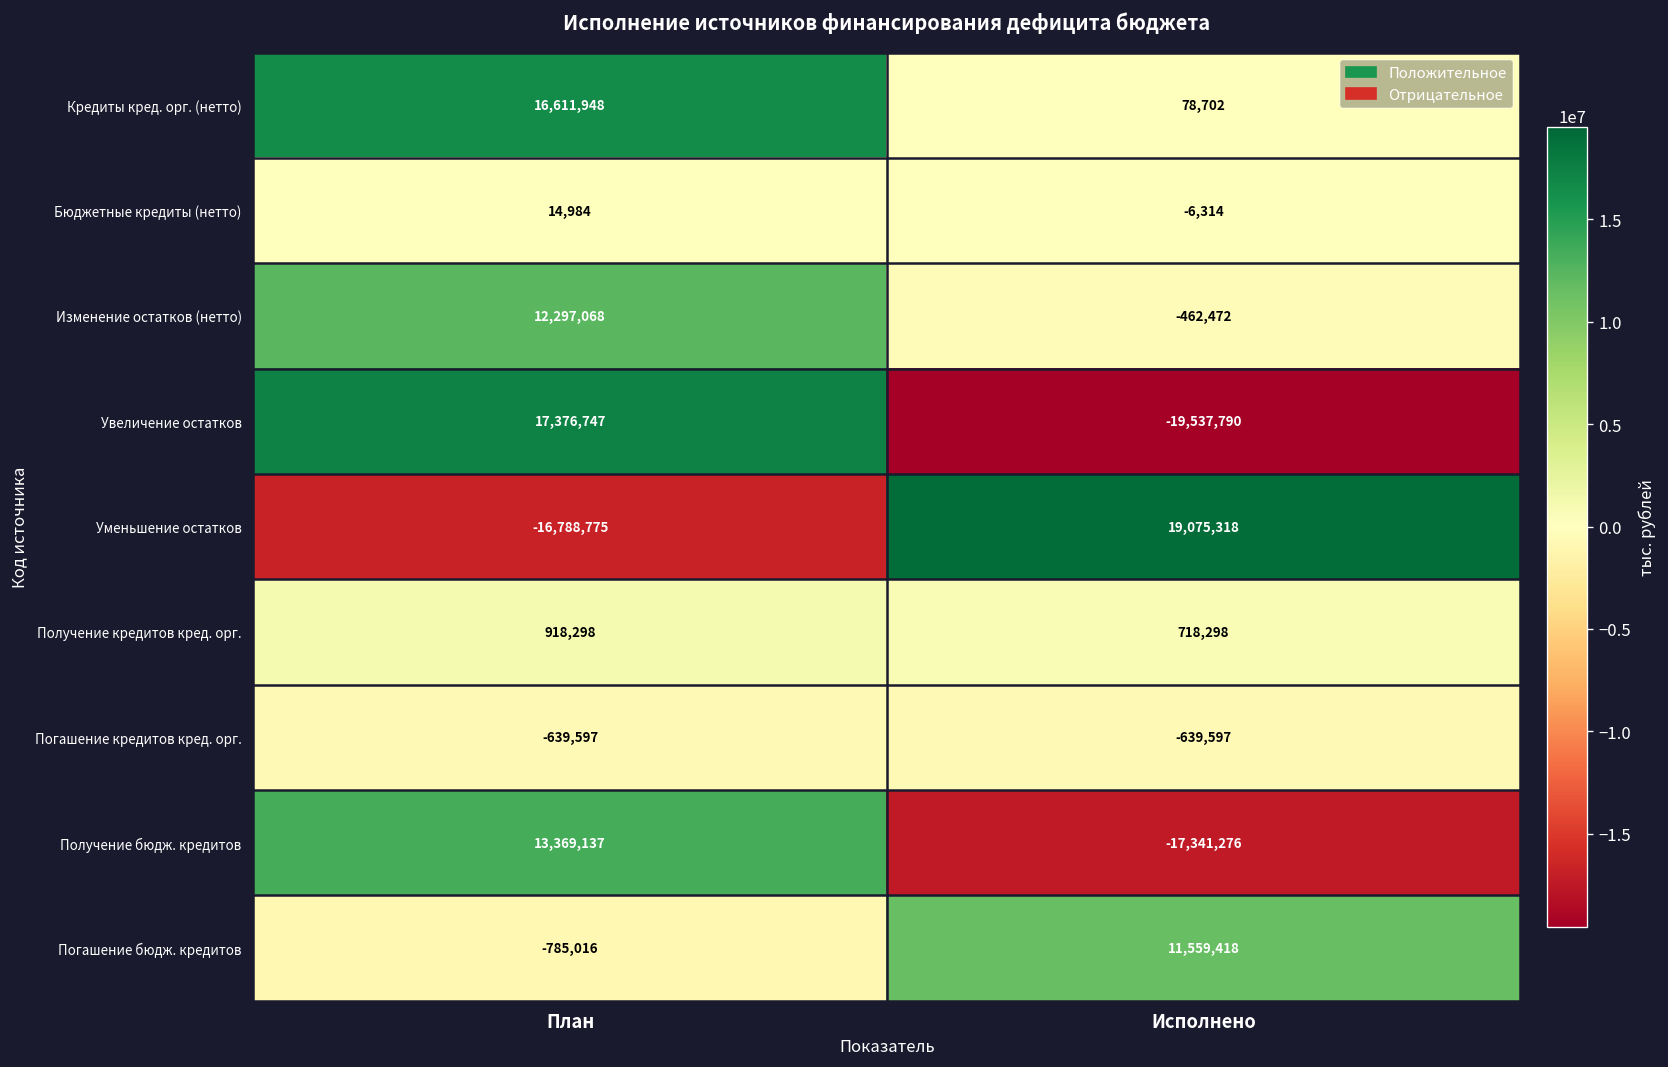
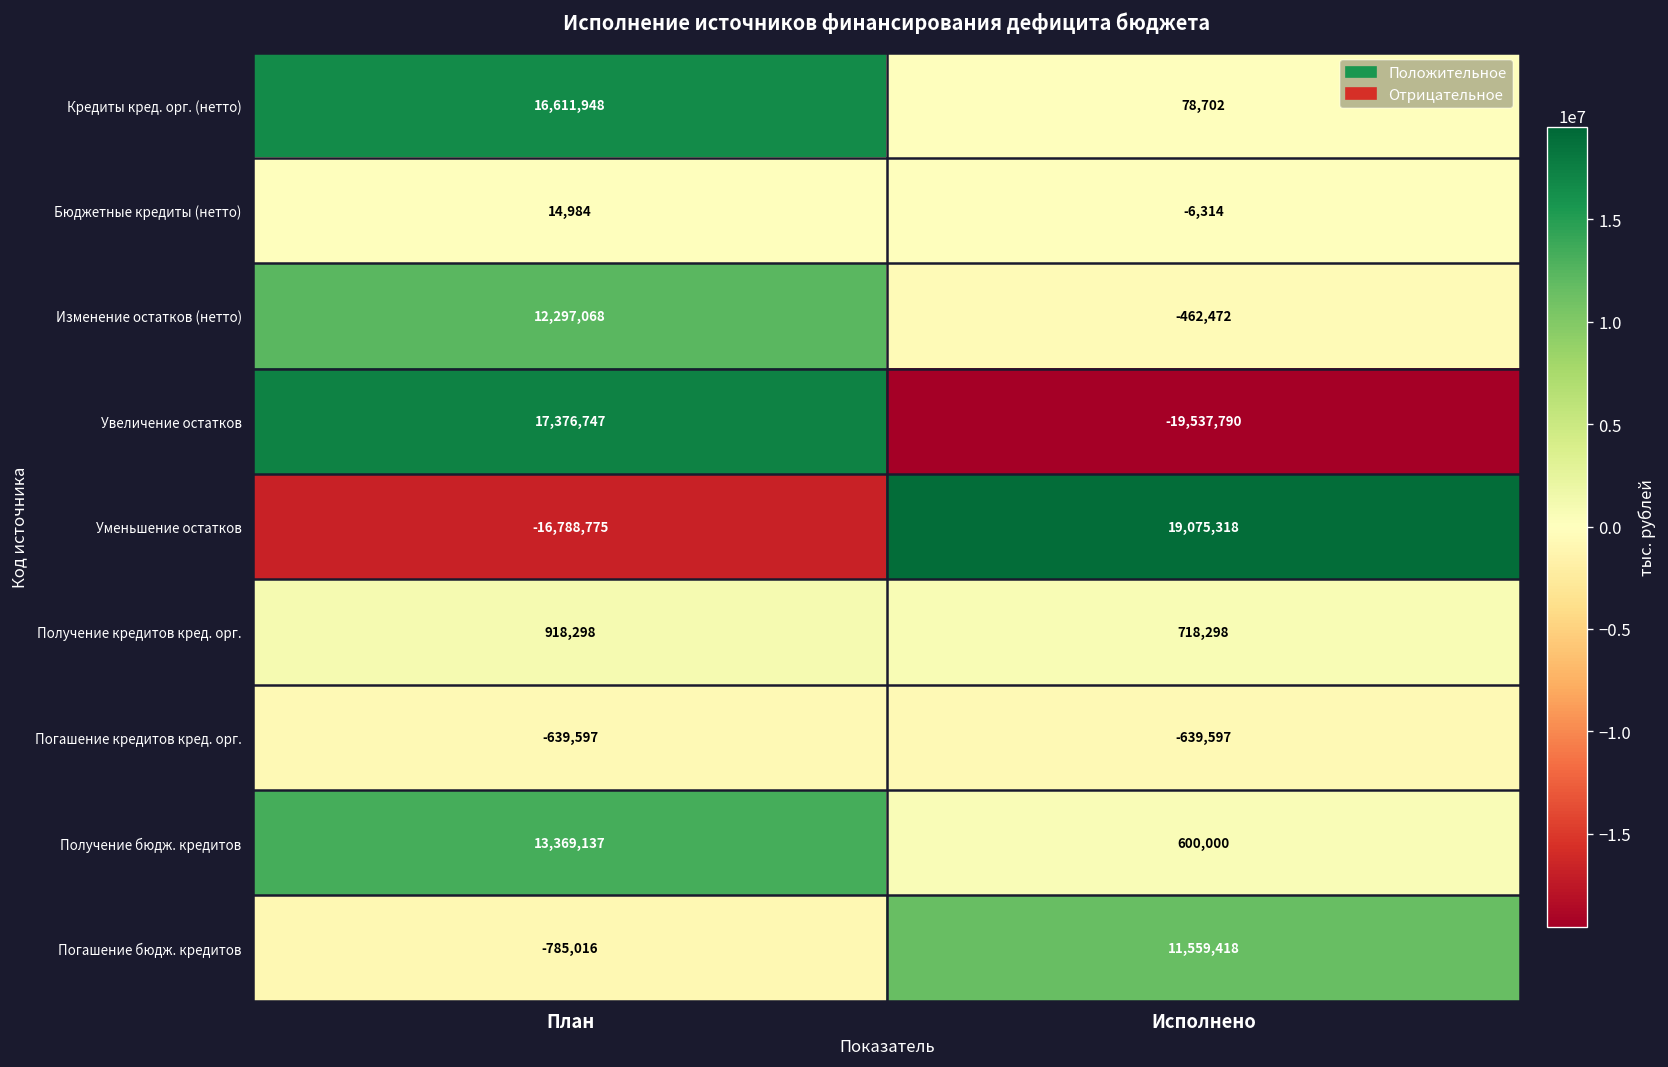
Получение бюдж. кредитов, Исполнено: -17,341,276 -> 600,000
